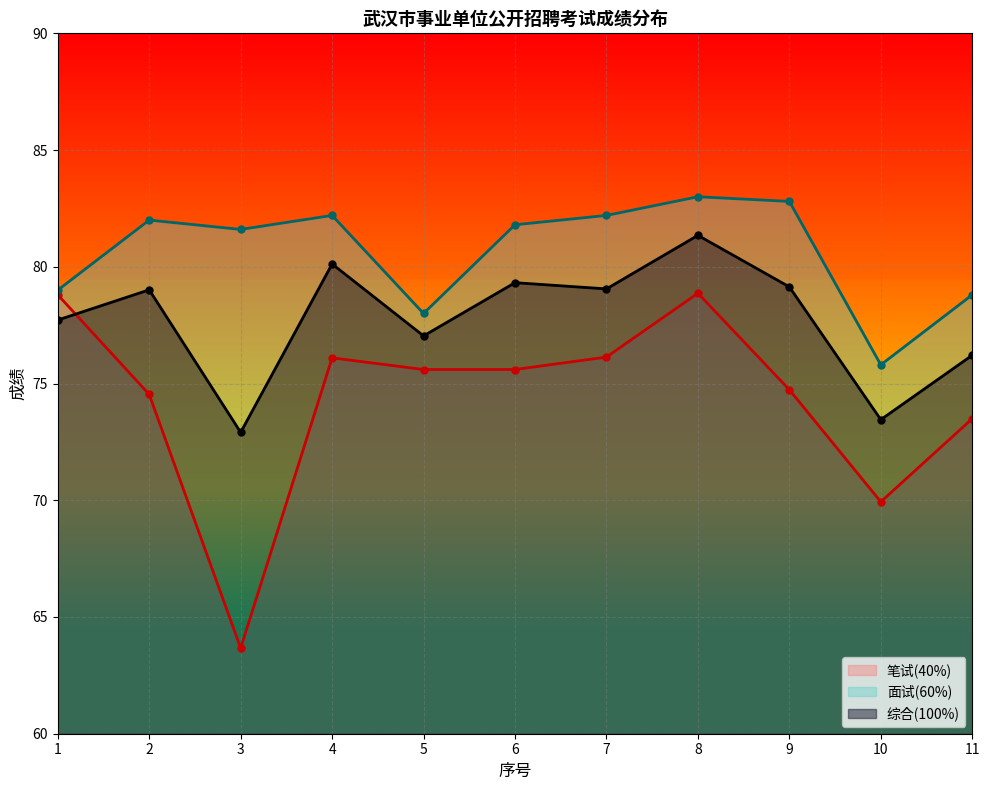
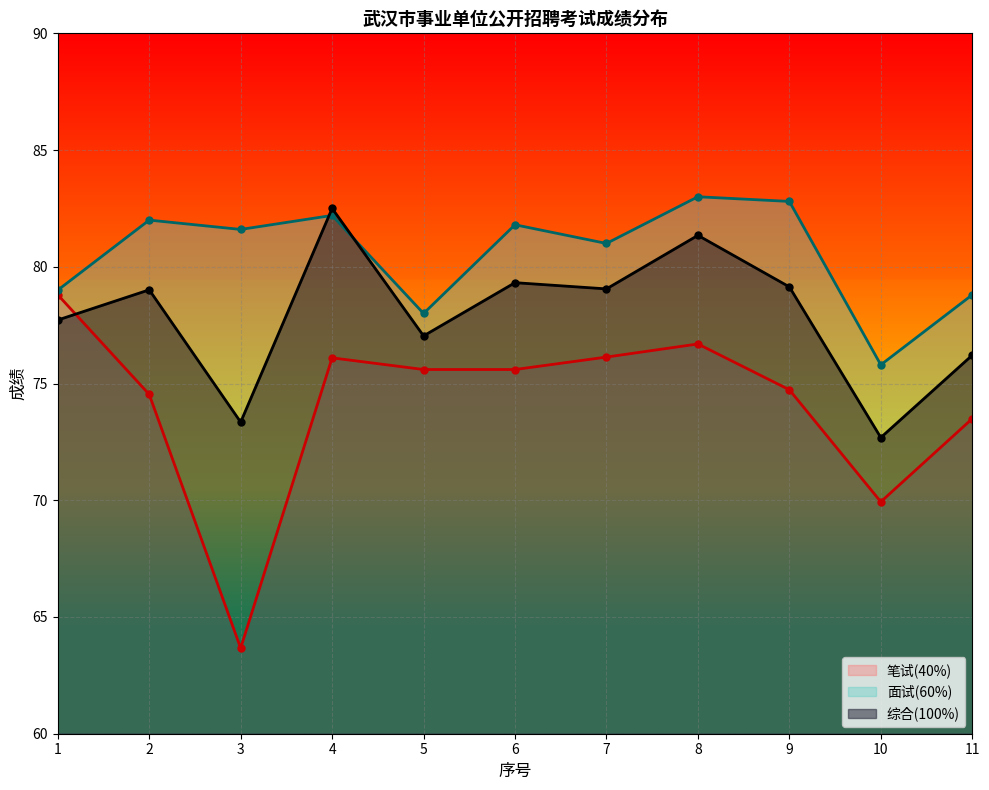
综合(100%), 3: 72.9 -> 73.3
综合(100%), 4: 80.1 -> 82.5
面试(60%), 7: 82.2 -> 81.0
笔试(40%), 8: 78.9 -> 76.7
综合(100%), 10: 73.5 -> 72.7
